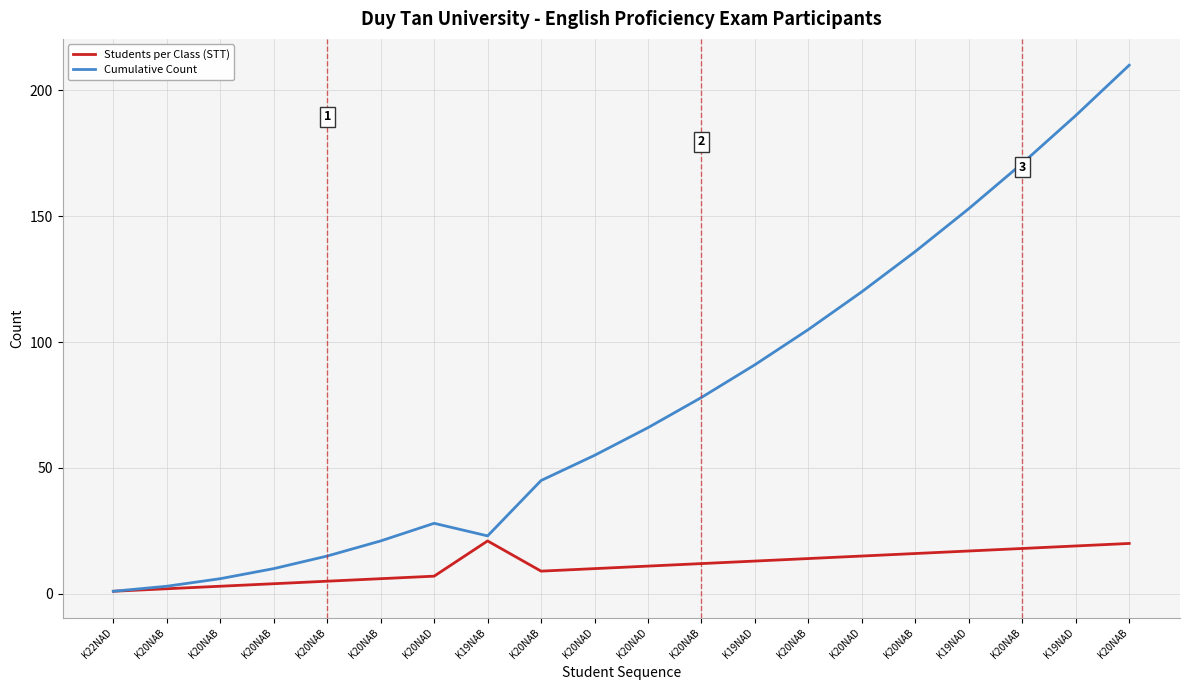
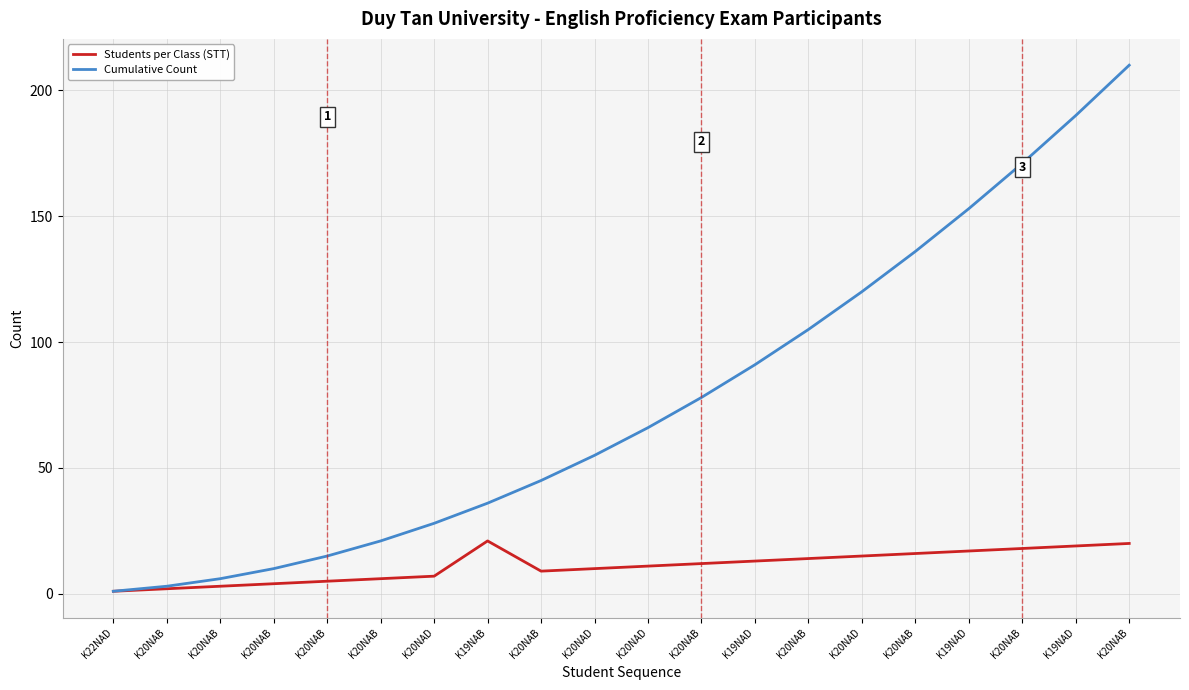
Cumulative Count, K19NAB: 23 -> 36
